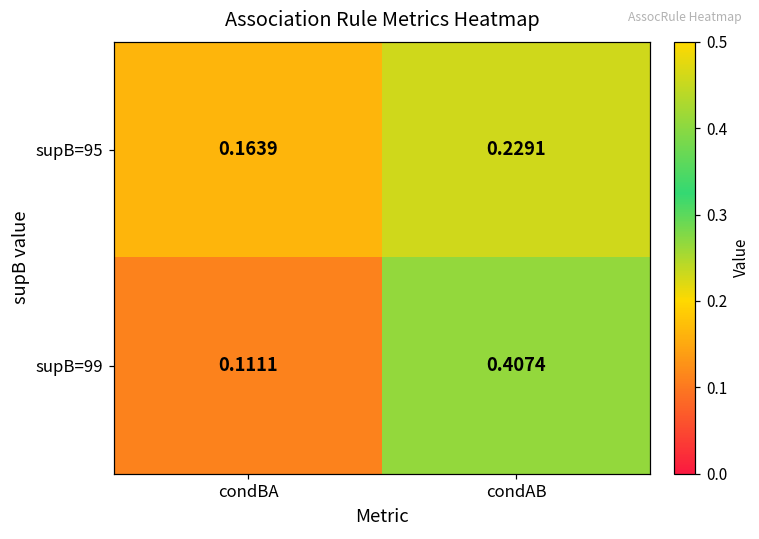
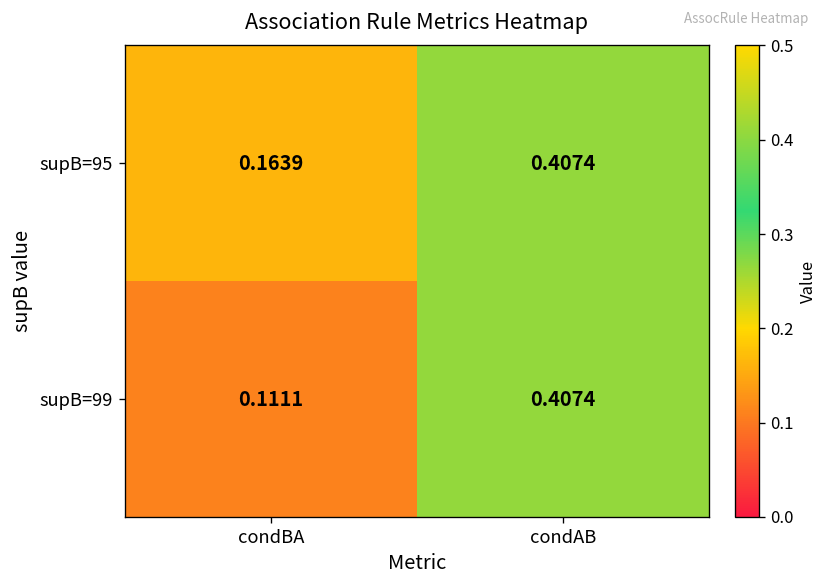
supB=95, condAB: 0.2291 -> 0.4074
